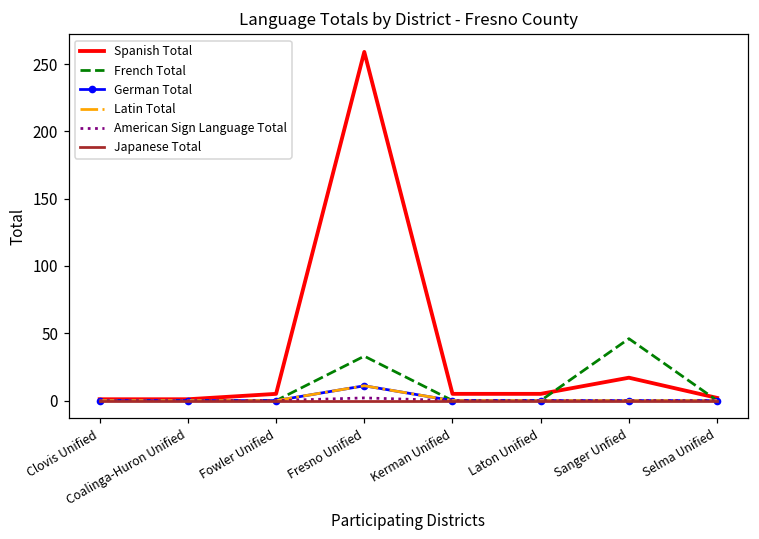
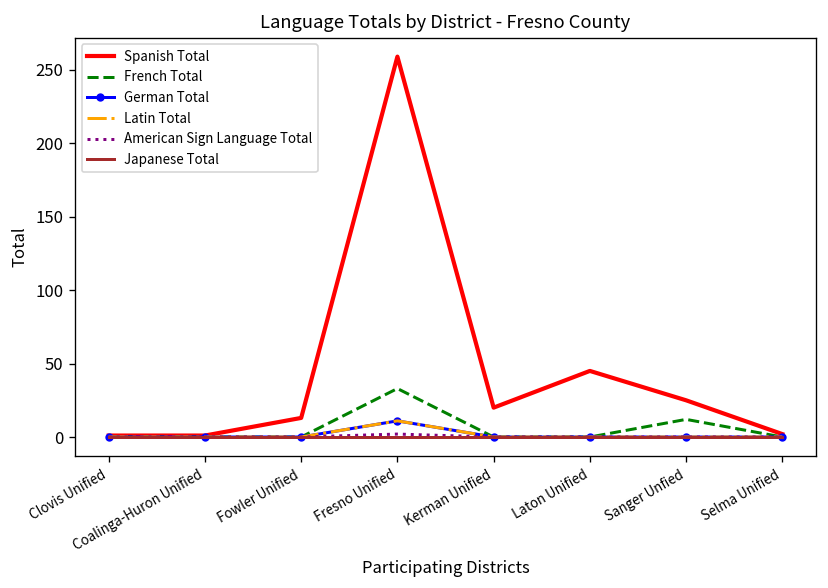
Spanish Total, Fowler Unified: 5 -> 13
Spanish Total, Kerman Unified: 5 -> 20
Spanish Total, Laton Unified: 5 -> 45
Spanish Total, Sanger Unfied: 17 -> 25
French Total, Sanger Unfied: 46 -> 12
